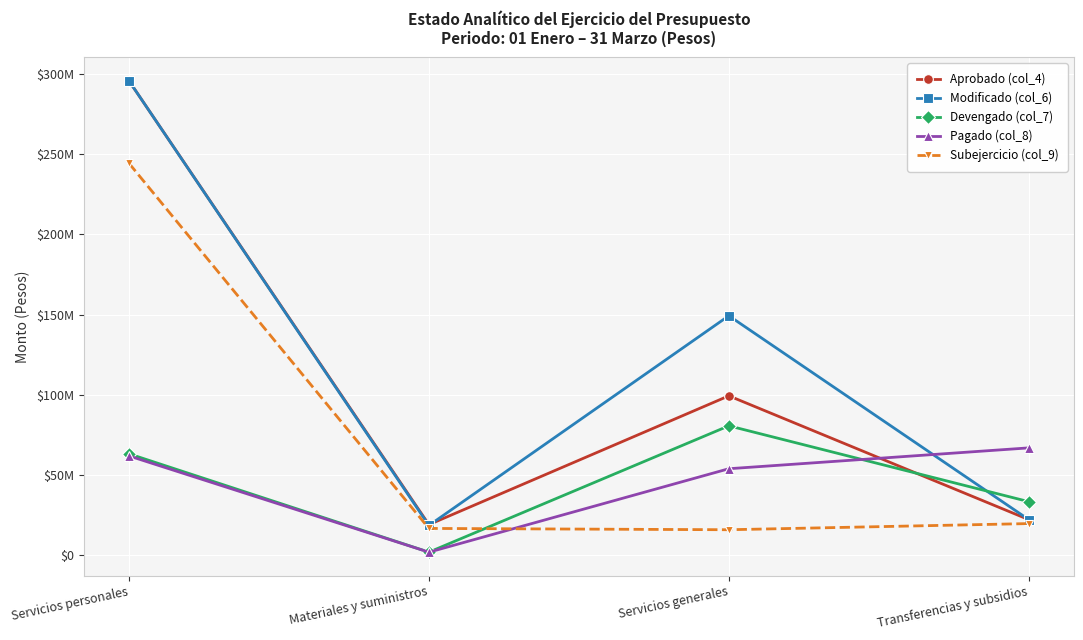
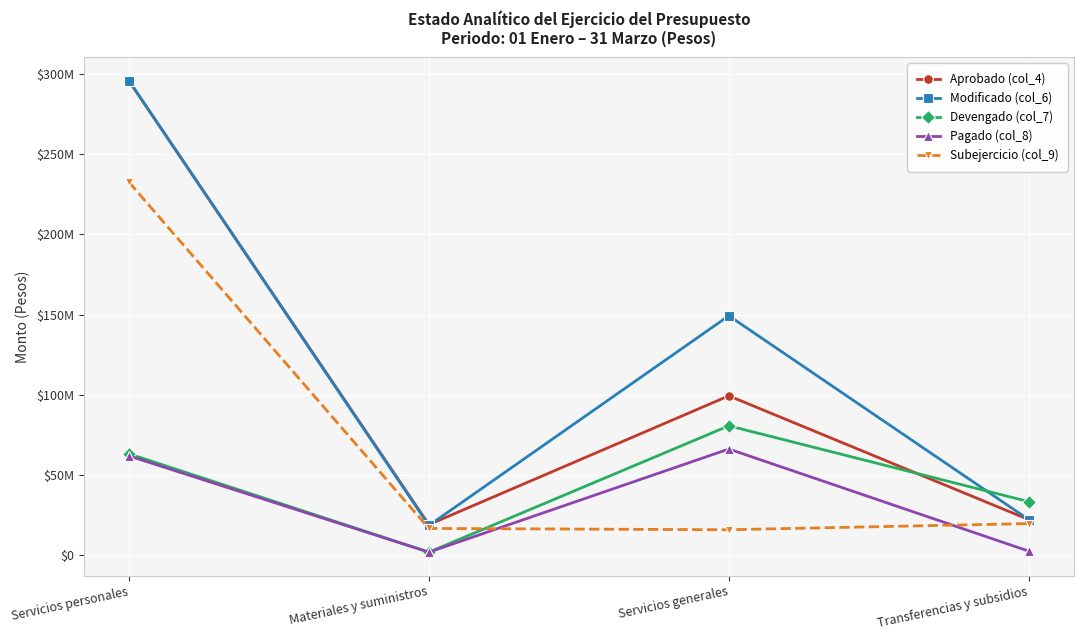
Subejercicio (col_9), Servicios personales: $244000000 -> $233000000
Pagado (col_8), Servicios generales: $54000000 -> $66000000
Pagado (col_8), Transferencias y subsidios: $67000000 -> $2000000
